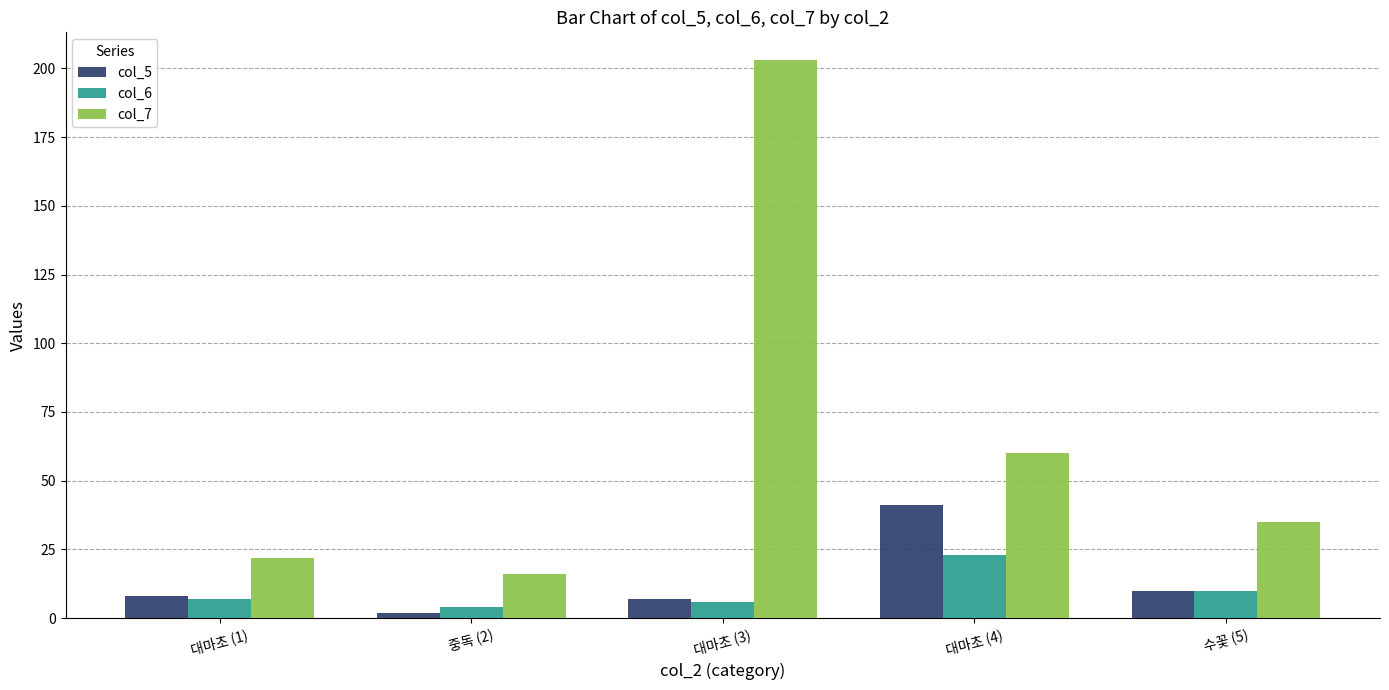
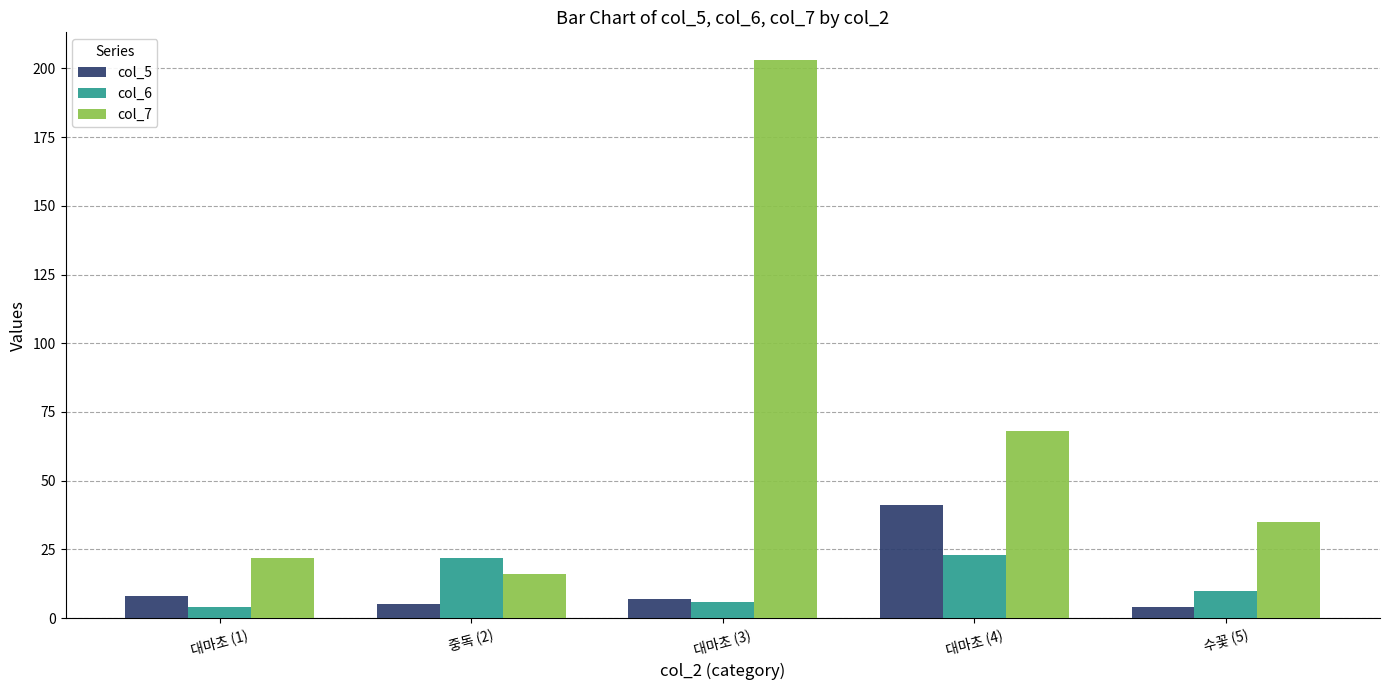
col_6, 대마초 (1): 7 -> 4
col_5, 중독 (2): 2 -> 5
col_6, 중독 (2): 4 -> 22
col_7, 대마초 (4): 60 -> 68
col_5, 수꽃 (5): 10 -> 4
